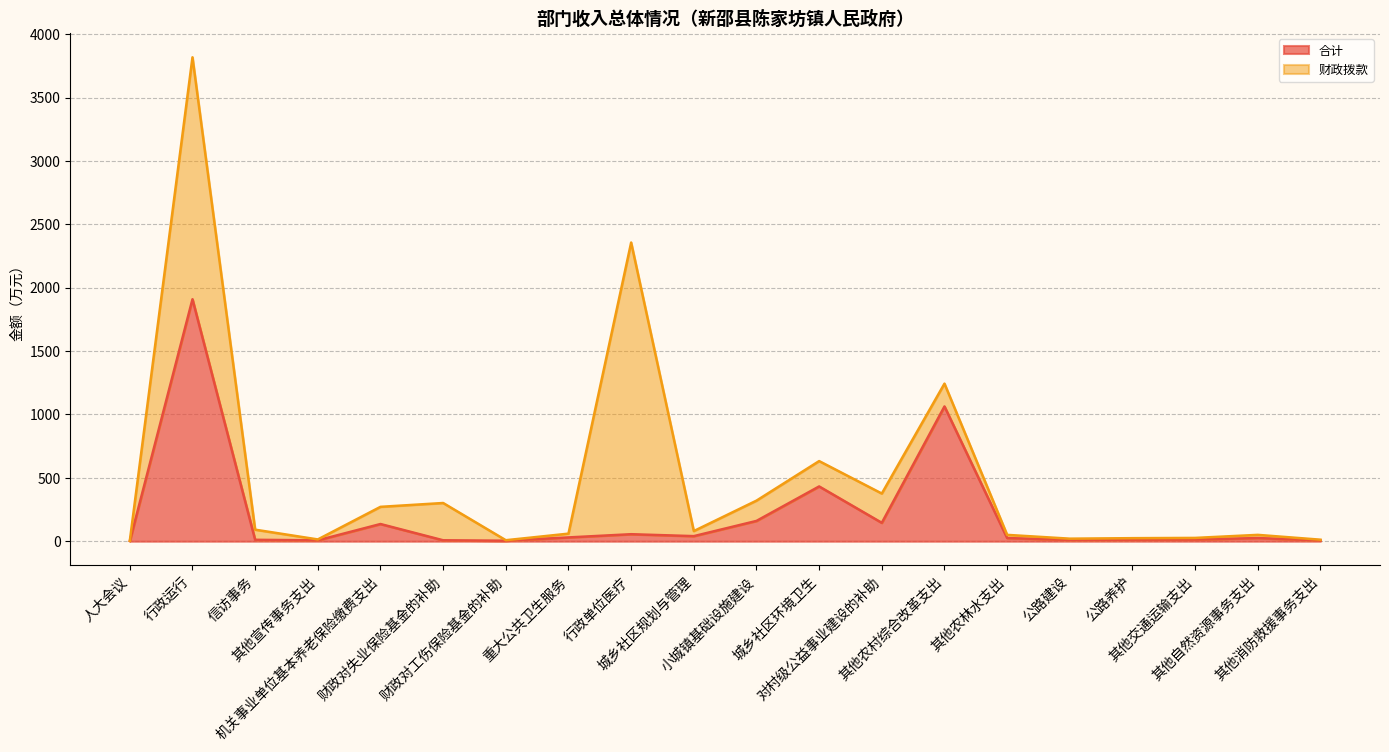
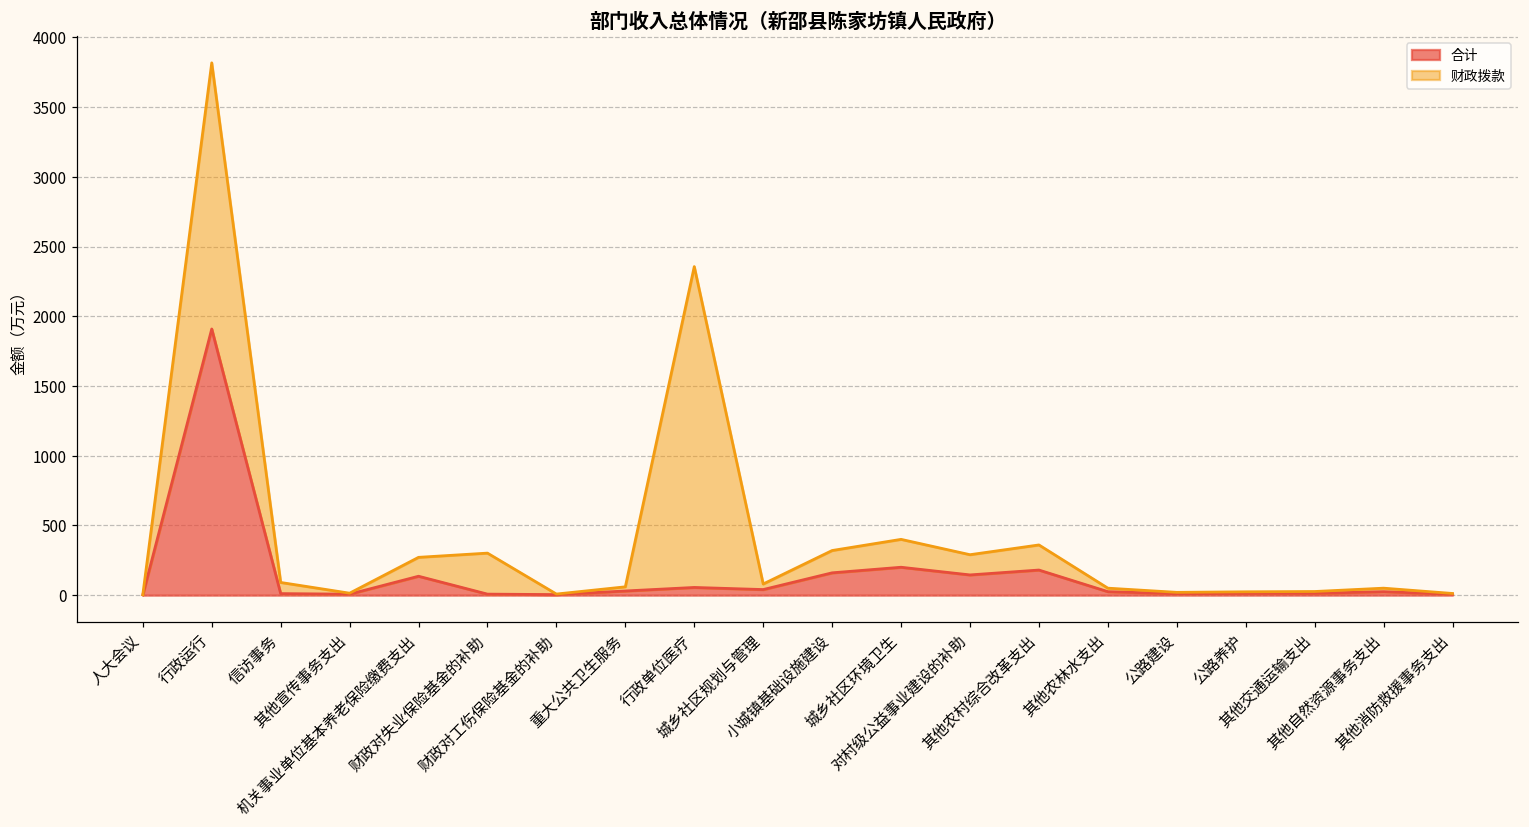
合计, 城乡社区环境卫生: 430 -> 200
财政拨款, 对村级公益事业建设的补助: 230 -> 150
合计, 其他农村综合改革支出: 1060 -> 180
